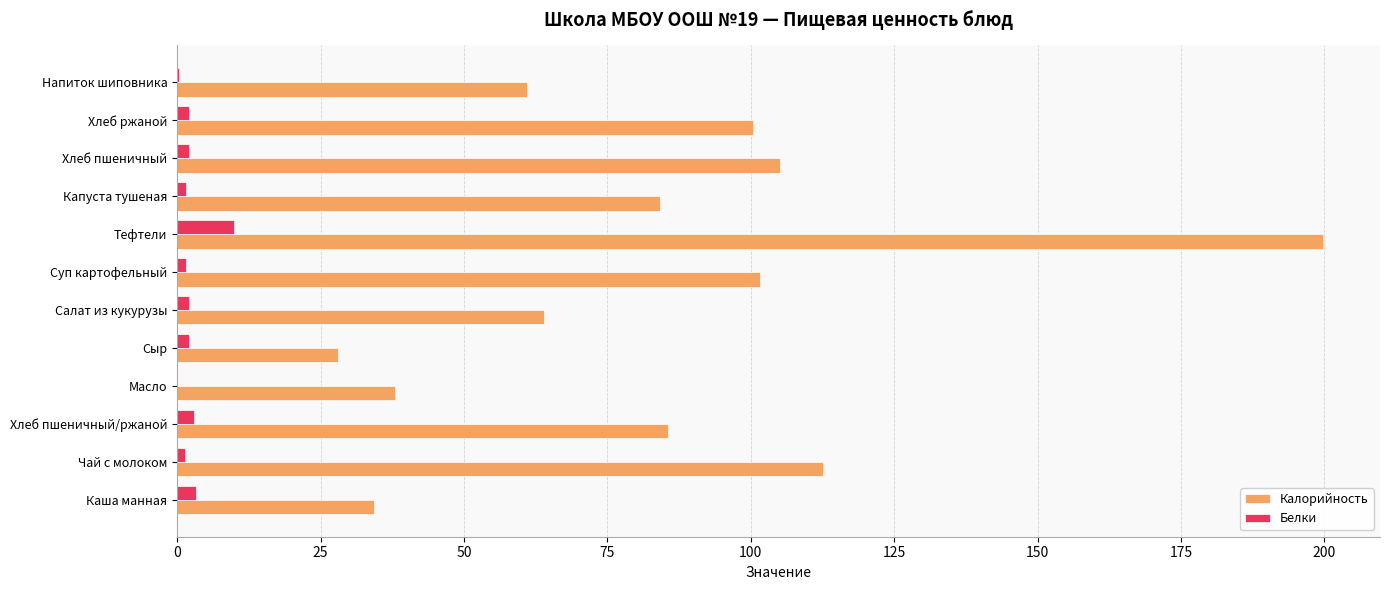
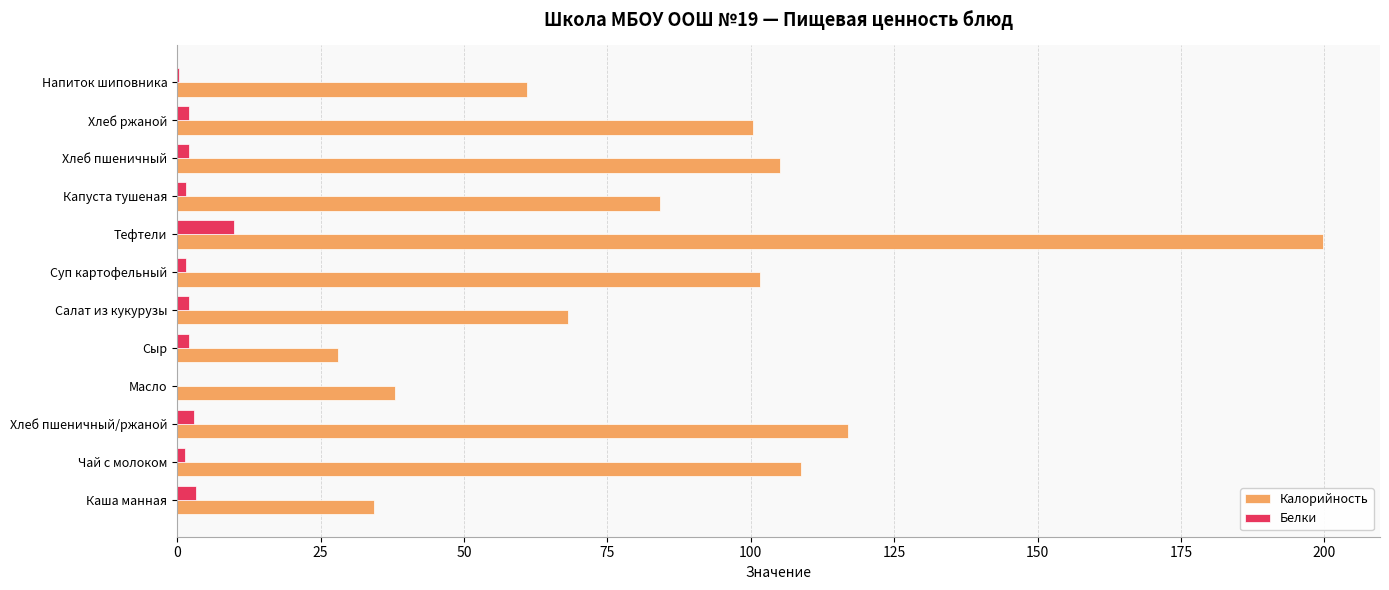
Калорийность, Салат из кукурузы: 64 -> 68
Калорийность, Хлеб пшеничный/ржаной: 86 -> 117
Калорийность, Чай с молоком: 113 -> 109
